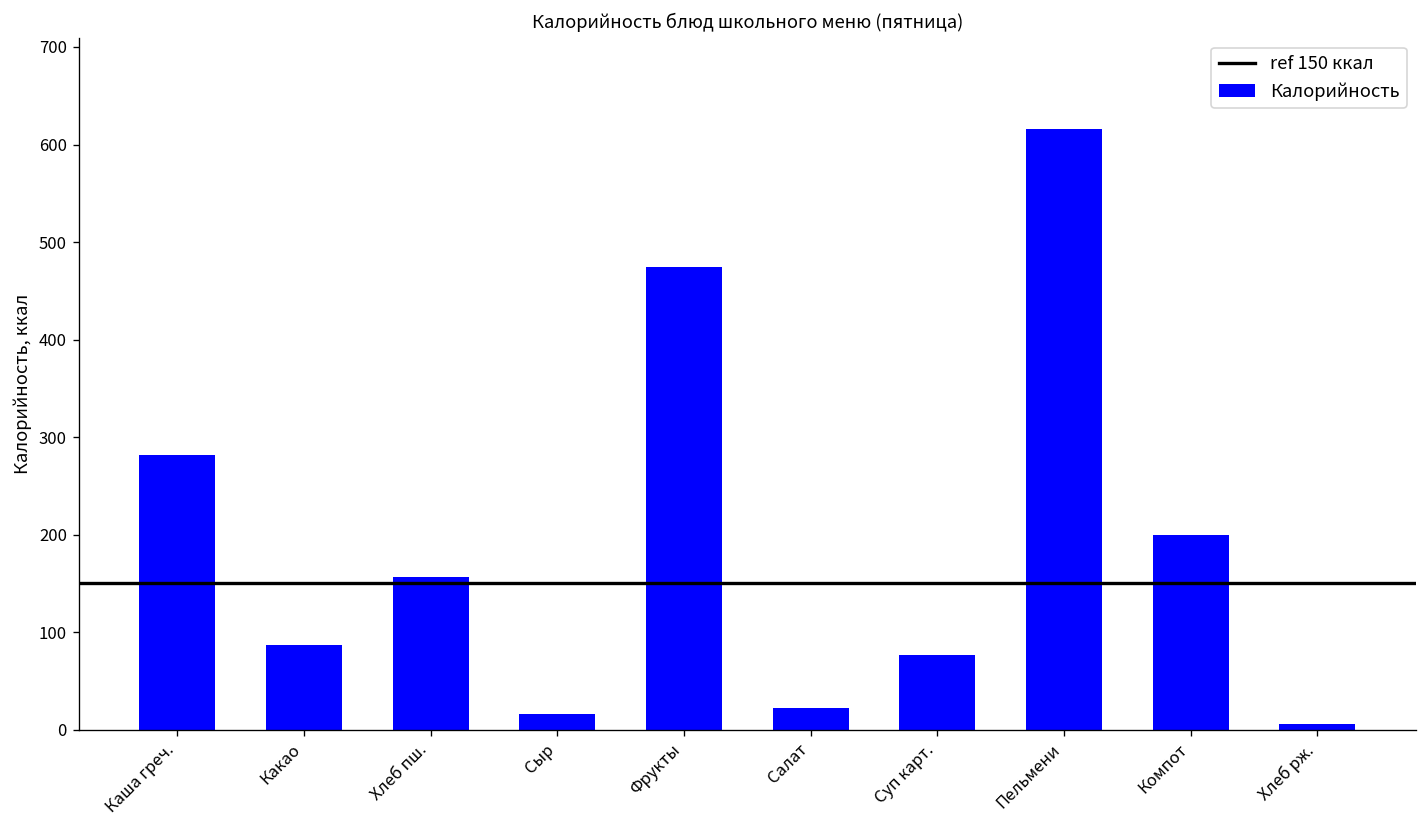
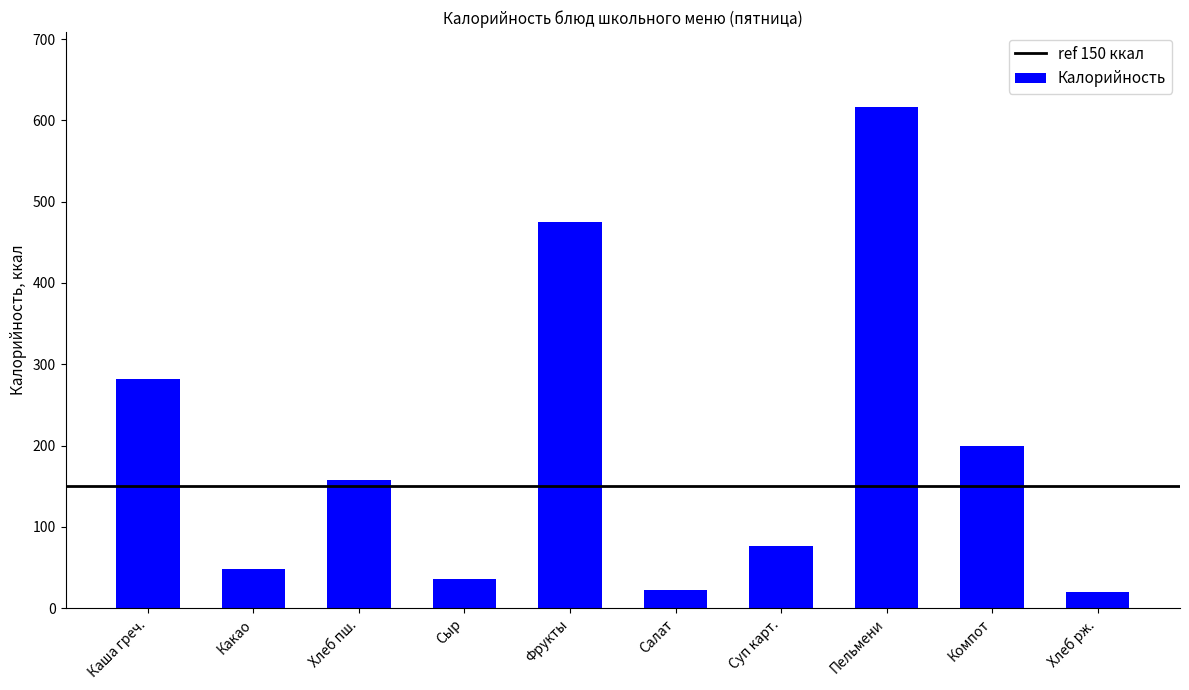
Какао: 90 -> 50
Сыр: 20 -> 40
Хлеб рж.: 10 -> 20
